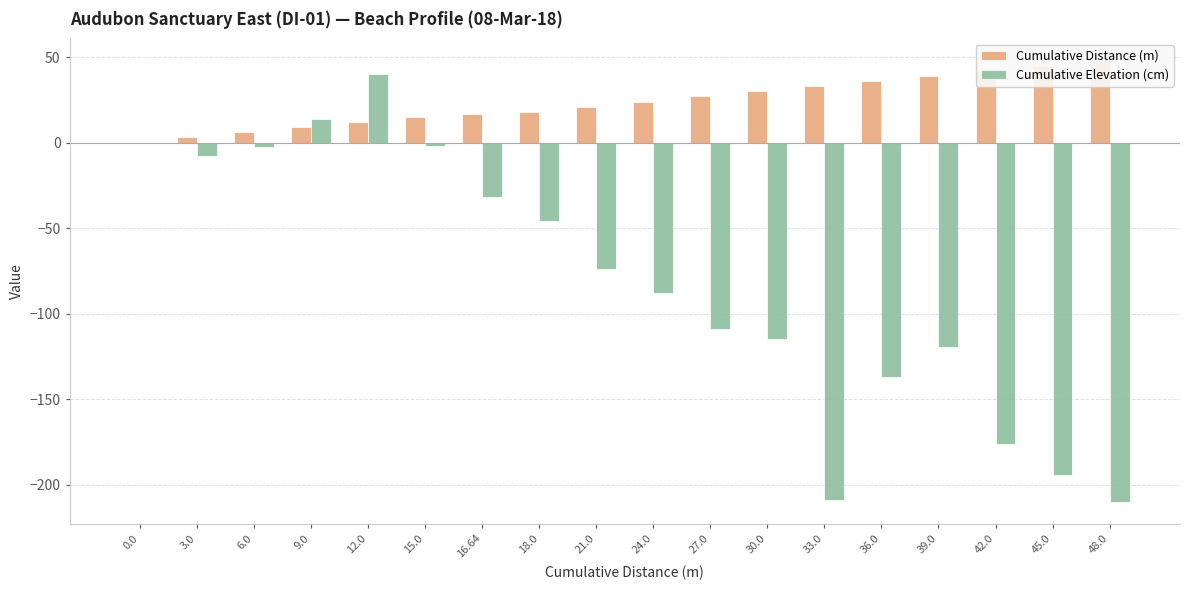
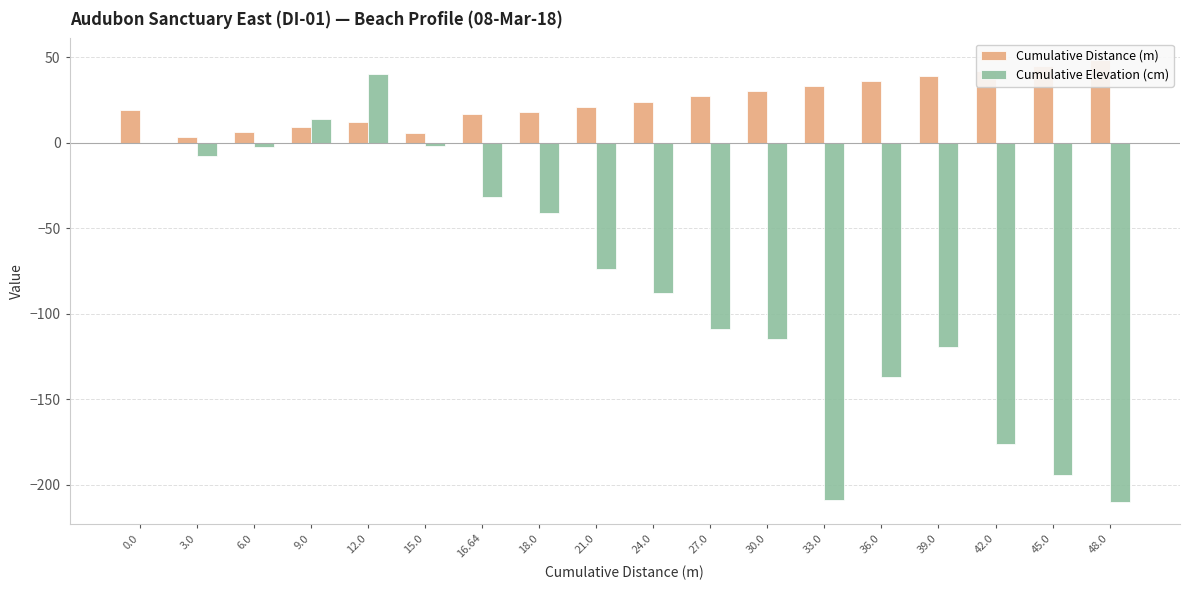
Cumulative Distance (m), 0.0: 0 -> 19
Cumulative Distance (m), 15.0: 15 -> 6
Cumulative Elevation (cm), 18.0: -46 -> -41
